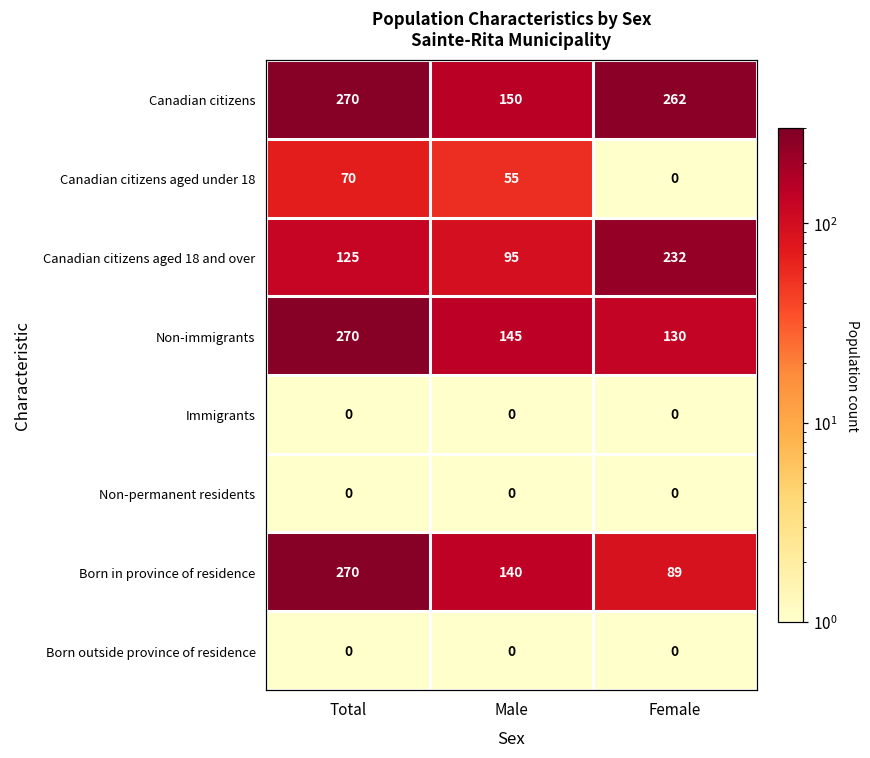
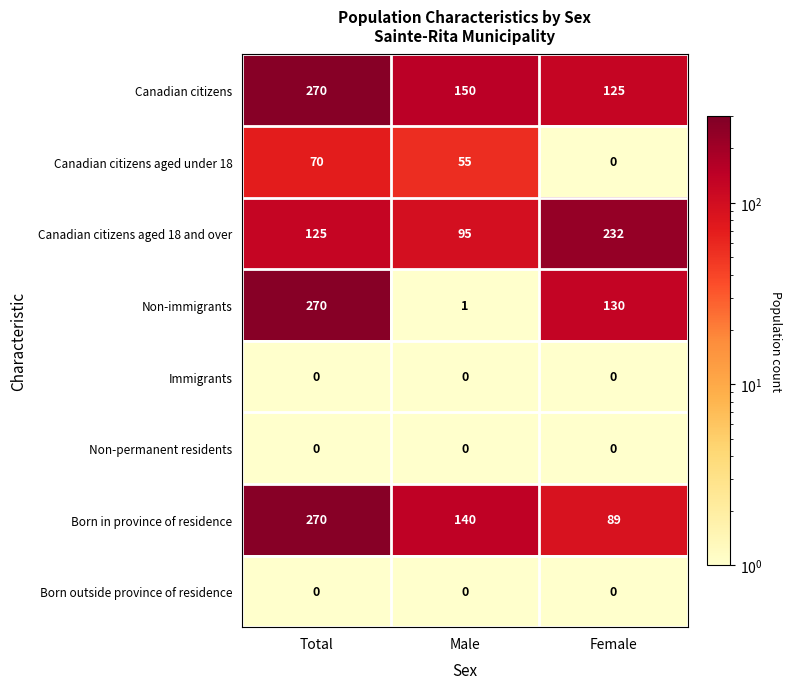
Canadian citizens, Female: 262 -> 125
Non-immigrants, Male: 145 -> 1
